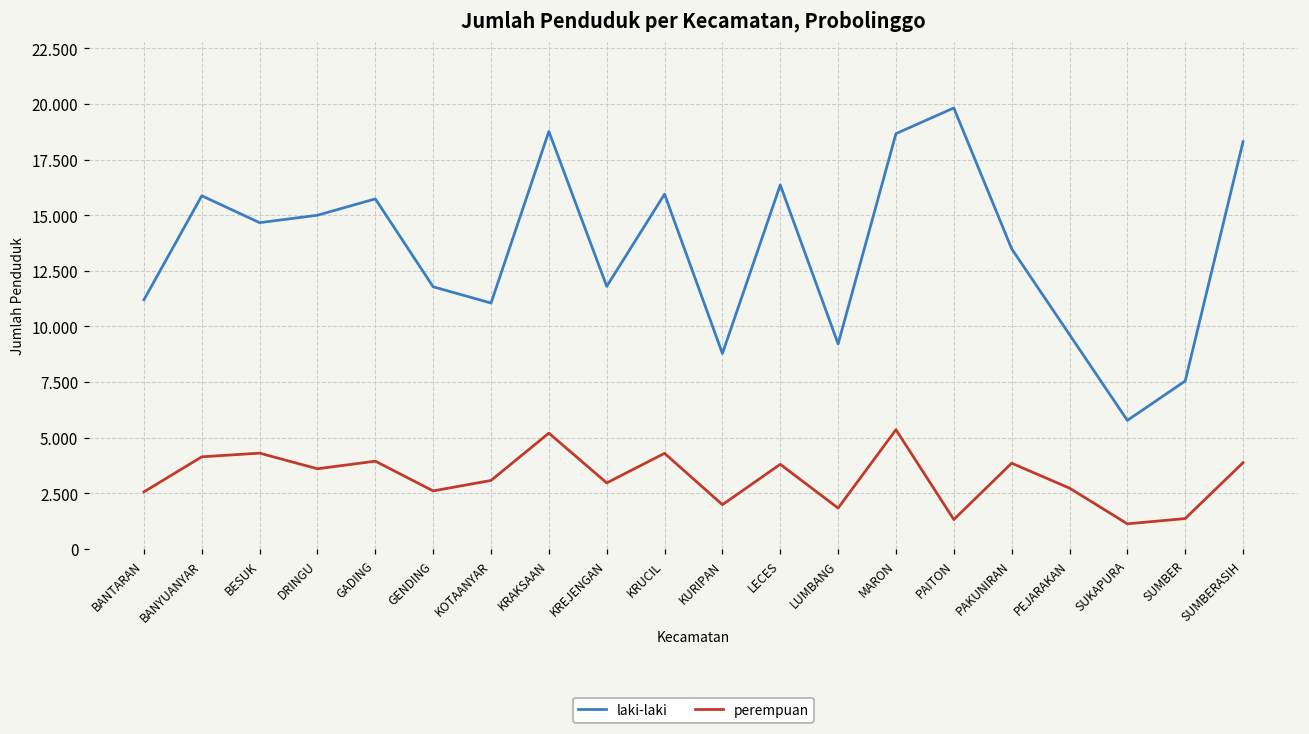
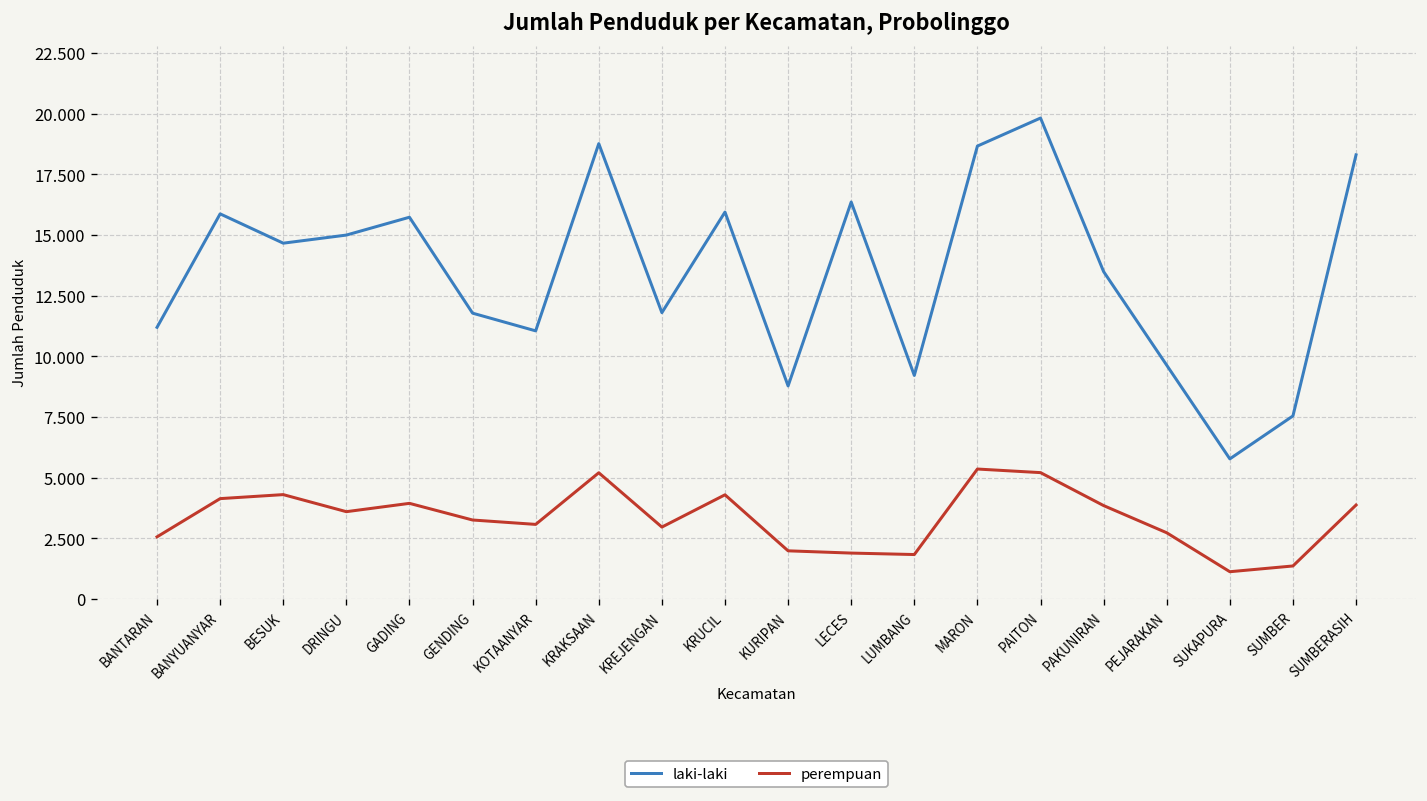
perempuan, GENDING: 2.6 -> 3.3
perempuan, LECES: 3.8 -> 1.9
perempuan, PAITON: 1.3 -> 5.2
